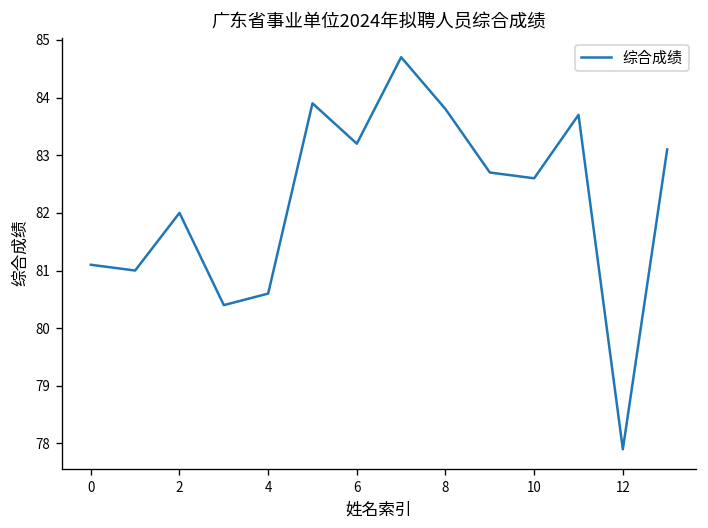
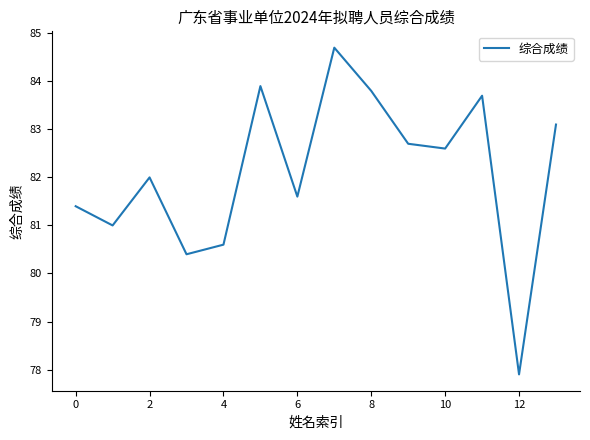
0: 81.1 -> 81.4
6: 83.2 -> 81.6
